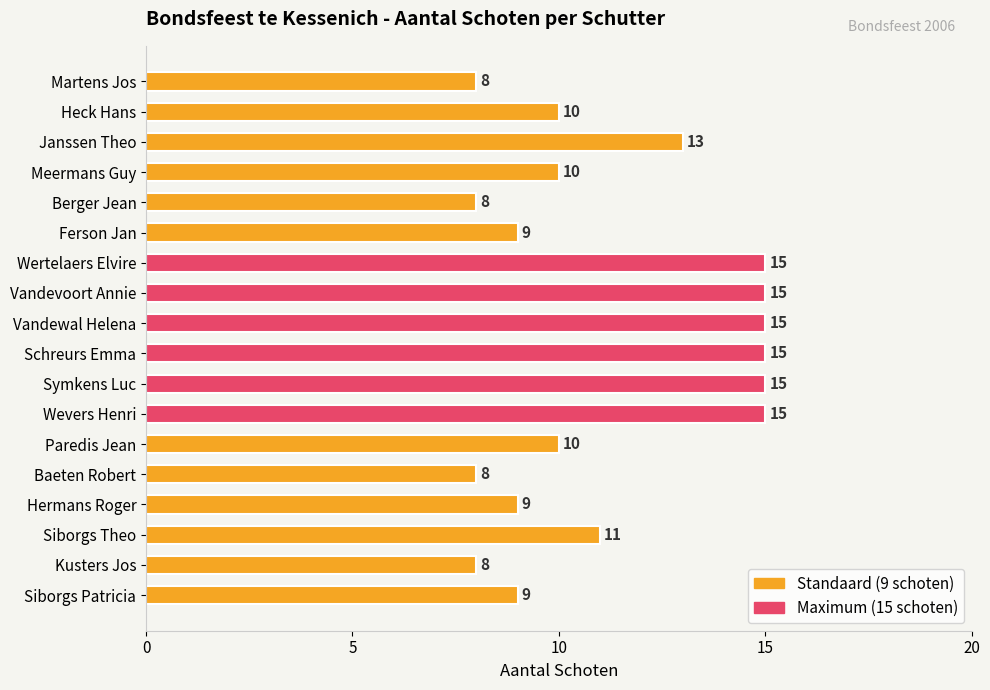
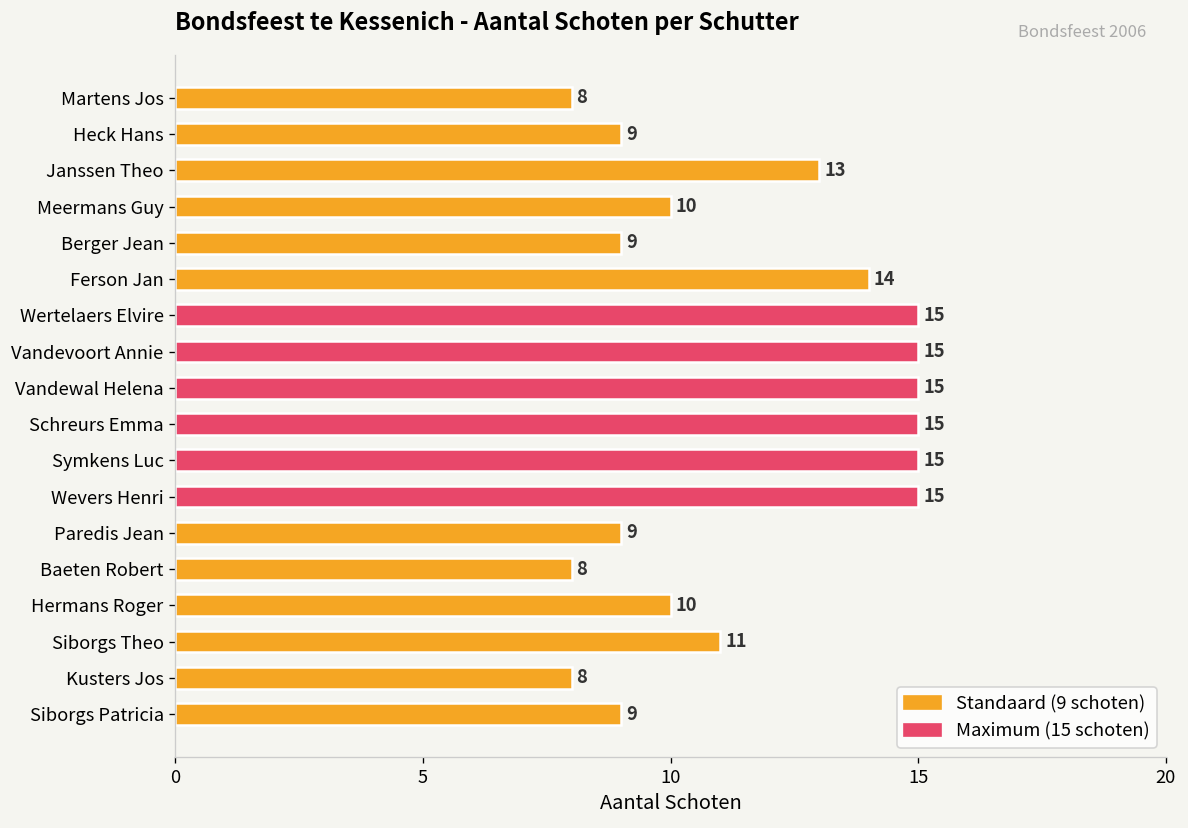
Heck Hans: 10 -> 9
Berger Jean: 8 -> 9
Ferson Jan: 9 -> 14
Paredis Jean: 10 -> 9
Hermans Roger: 9 -> 10
